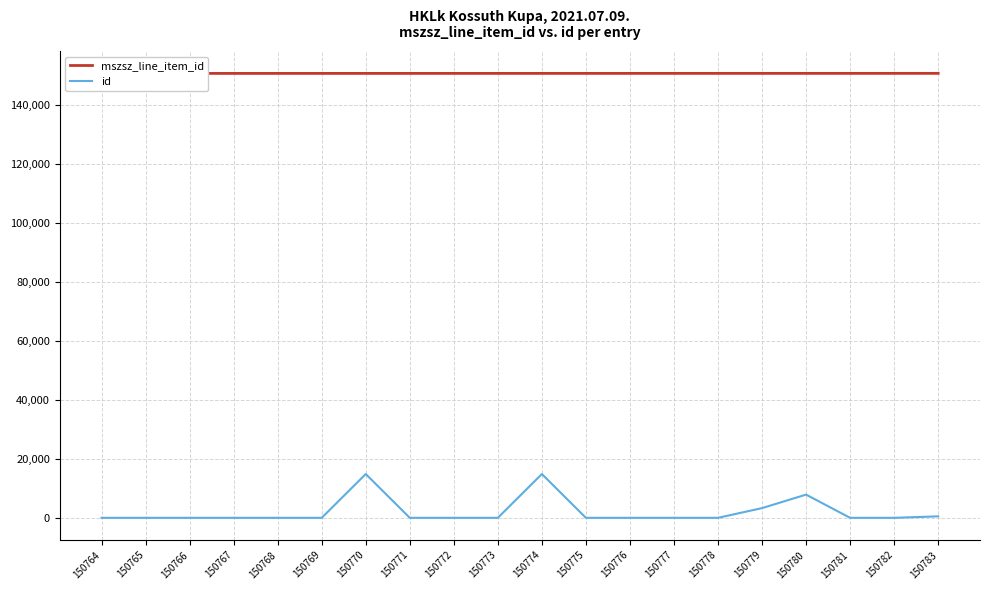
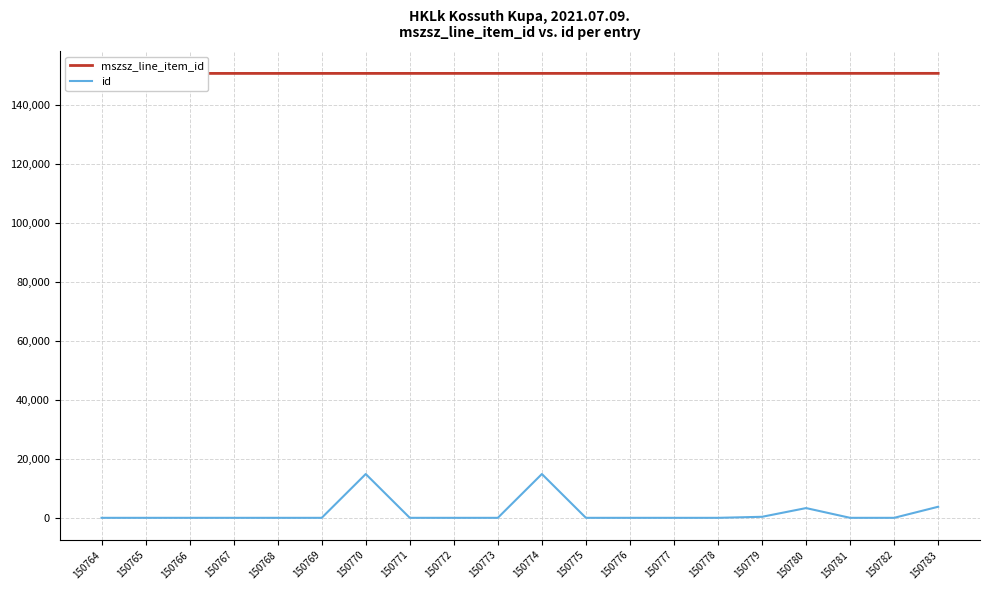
id, 150779: 3,000 -> 0
id, 150780: 8,000 -> 3,000
id, 150783: 1,000 -> 4,000
